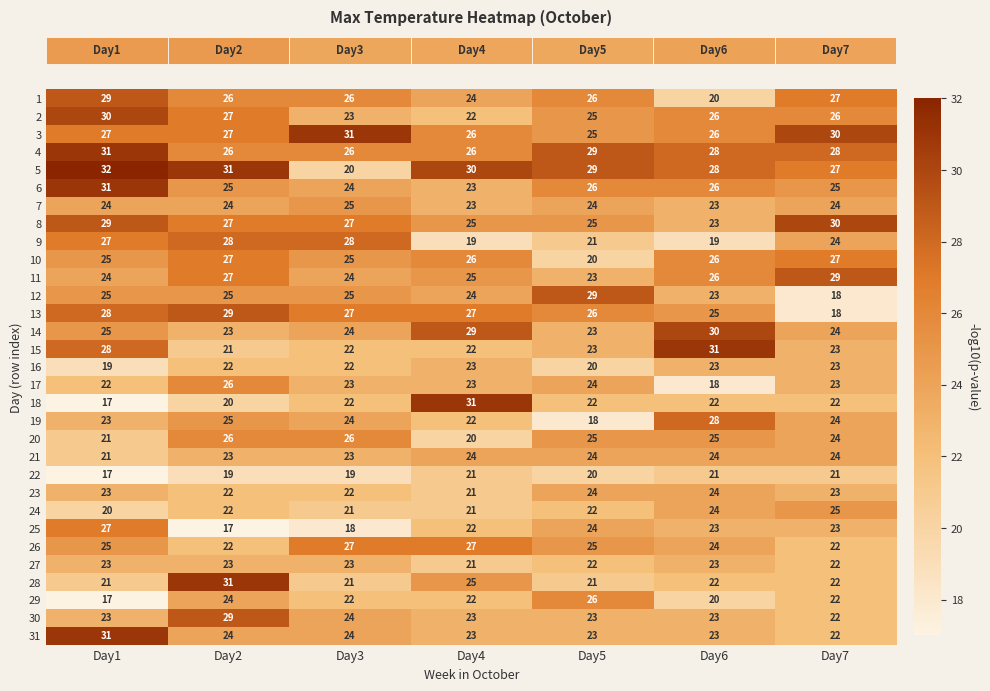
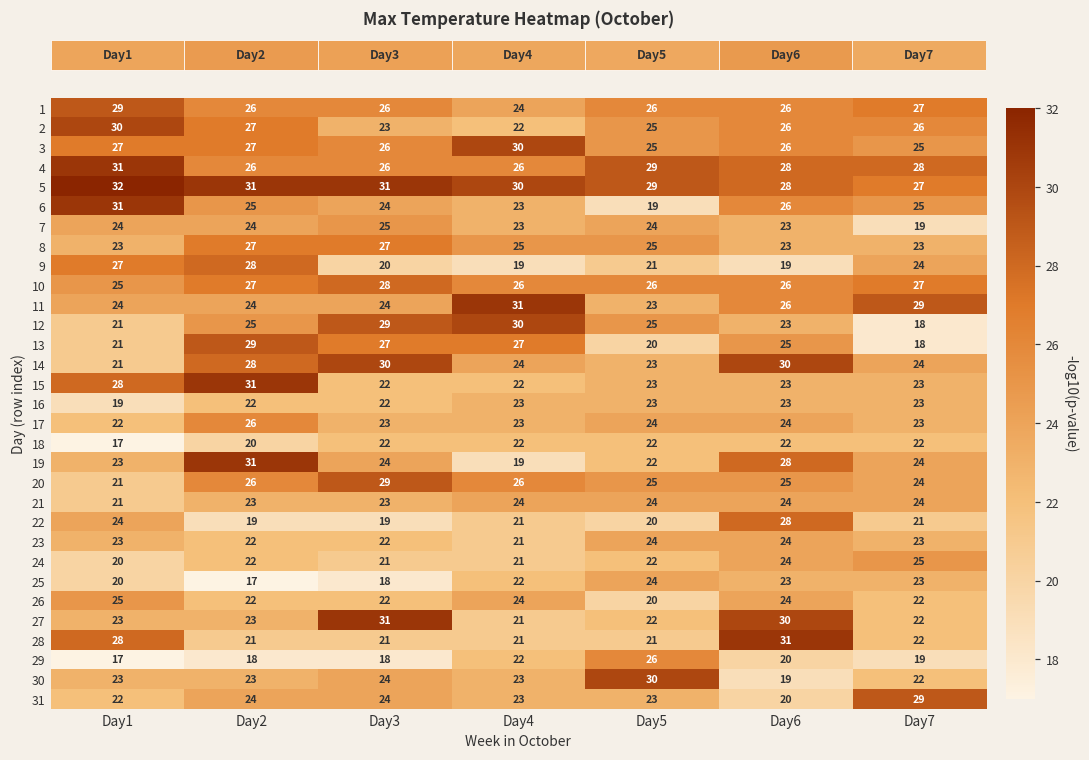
1, Day6: 20 -> 26
3, Day3: 31 -> 26
3, Day4: 26 -> 30
3, Day7: 30 -> 25
5, Day3: 20 -> 31
6, Day5: 26 -> 19
7, Day7: 24 -> 19
8, Day1: 29 -> 23
8, Day7: 30 -> 23
9, Day3: 28 -> 20
10, Day3: 25 -> 28
10, Day5: 20 -> 26
11, Day2: 27 -> 24
11, Day4: 25 -> 31
12, Day1: 25 -> 21
12, Day3: 25 -> 29
12, Day4: 24 -> 30
12, Day5: 29 -> 25
13, Day1: 28 -> 21
13, Day5: 26 -> 20
14, Day1: 25 -> 21
14, Day2: 23 -> 28
14, Day3: 24 -> 30
14, Day4: 29 -> 24
15, Day2: 21 -> 31
15, Day6: 31 -> 23
16, Day5: 20 -> 23
17, Day6: 18 -> 24
18, Day4: 31 -> 22
19, Day2: 25 -> 31
19, Day4: 22 -> 19
19, Day5: 18 -> 22
20, Day3: 26 -> 29
20, Day4: 20 -> 26
22, Day1: 17 -> 24
22, Day6: 21 -> 28
25, Day1: 27 -> 20
26, Day3: 27 -> 22
26, Day4: 27 -> 24
26, Day5: 25 -> 20
27, Day3: 23 -> 31
27, Day6: 23 -> 30
28, Day1: 21 -> 28
28, Day2: 31 -> 21
28, Day4: 25 -> 21
28, Day6: 22 -> 31
29, Day2: 24 -> 18
29, Day3: 22 -> 18
29, Day7: 22 -> 19
30, Day2: 29 -> 23
30, Day5: 23 -> 30
30, Day6: 23 -> 19
31, Day1: 31 -> 22
31, Day6: 23 -> 20
31, Day7: 22 -> 29
